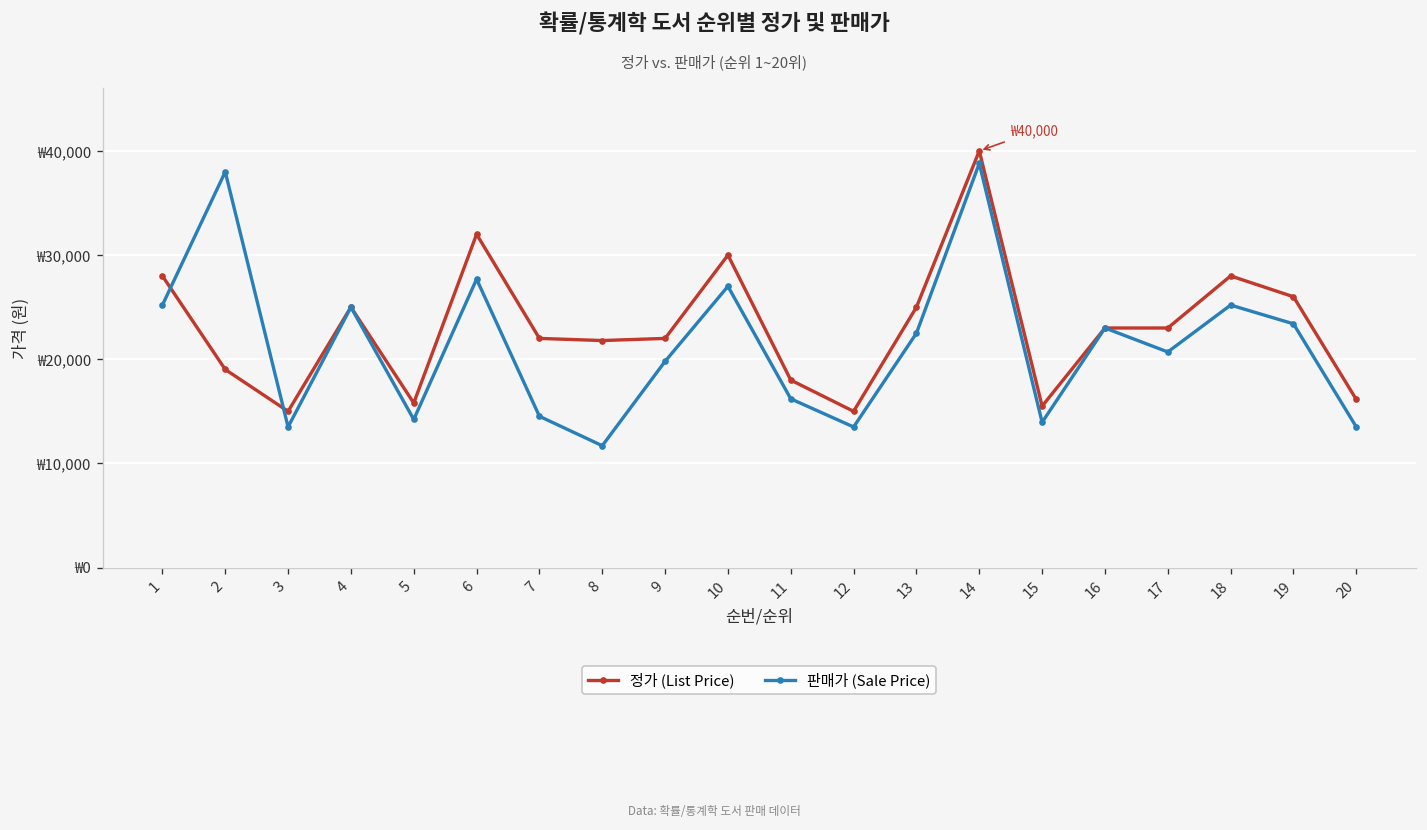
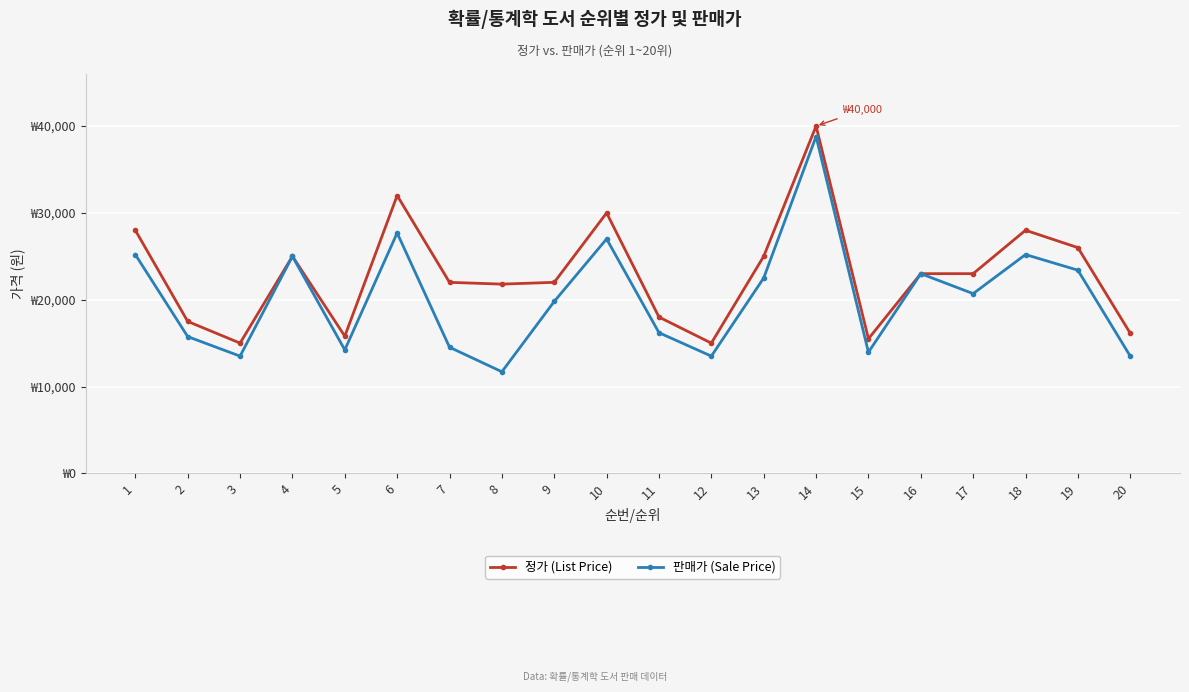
정가 (List Price), 2: ₩19,000 -> ₩18,000
판매가 (Sale Price), 2: ₩38,000 -> ₩16,000
